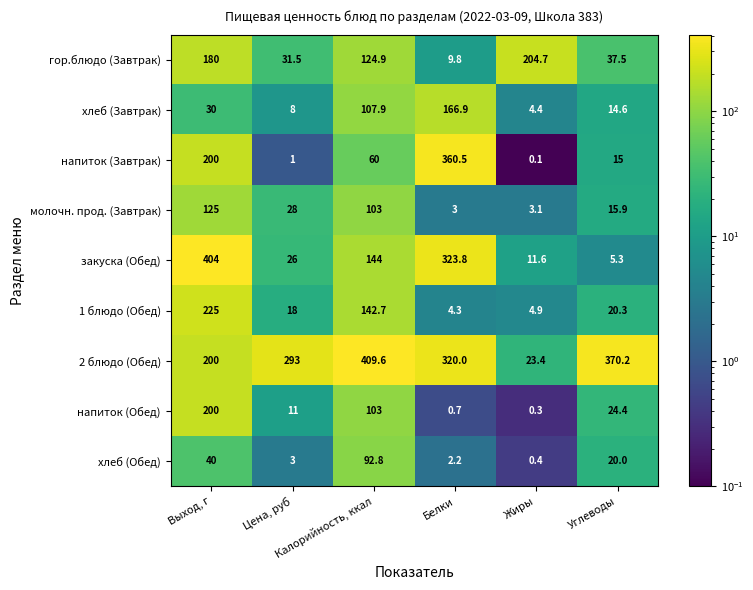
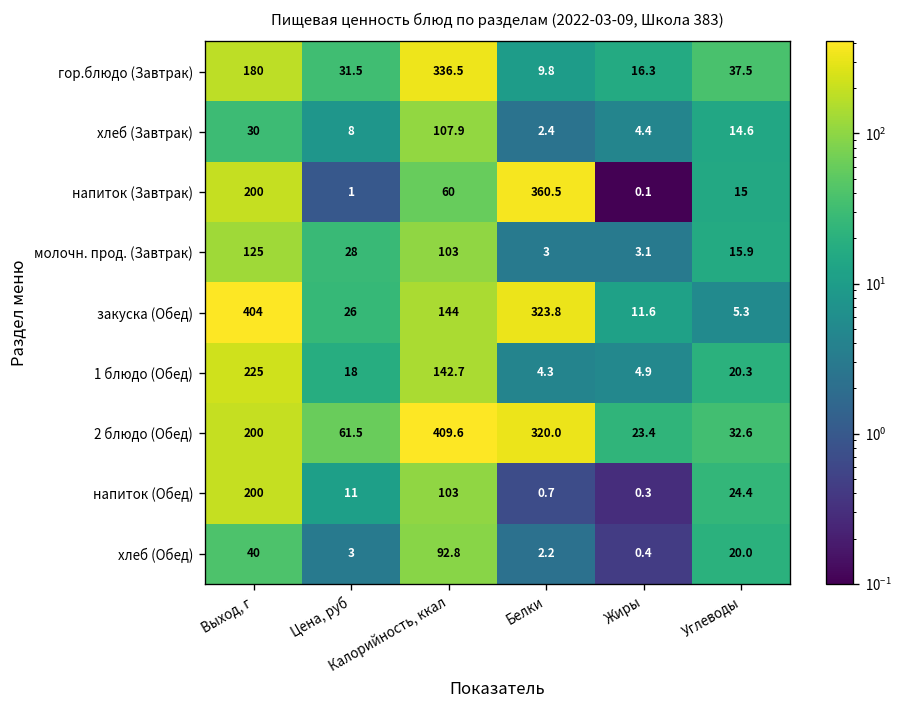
гор.блюдо (Завтрак), Калорийность, ккал: 124.9 -> 336.5
гор.блюдо (Завтрак), Жиры: 204.7 -> 16.3
хлеб (Завтрак), Белки: 166.9 -> 2.4
2 блюдо (Обед), Цена, руб: 293 -> 61.5
2 блюдо (Обед), Углеводы: 370.2 -> 32.6
